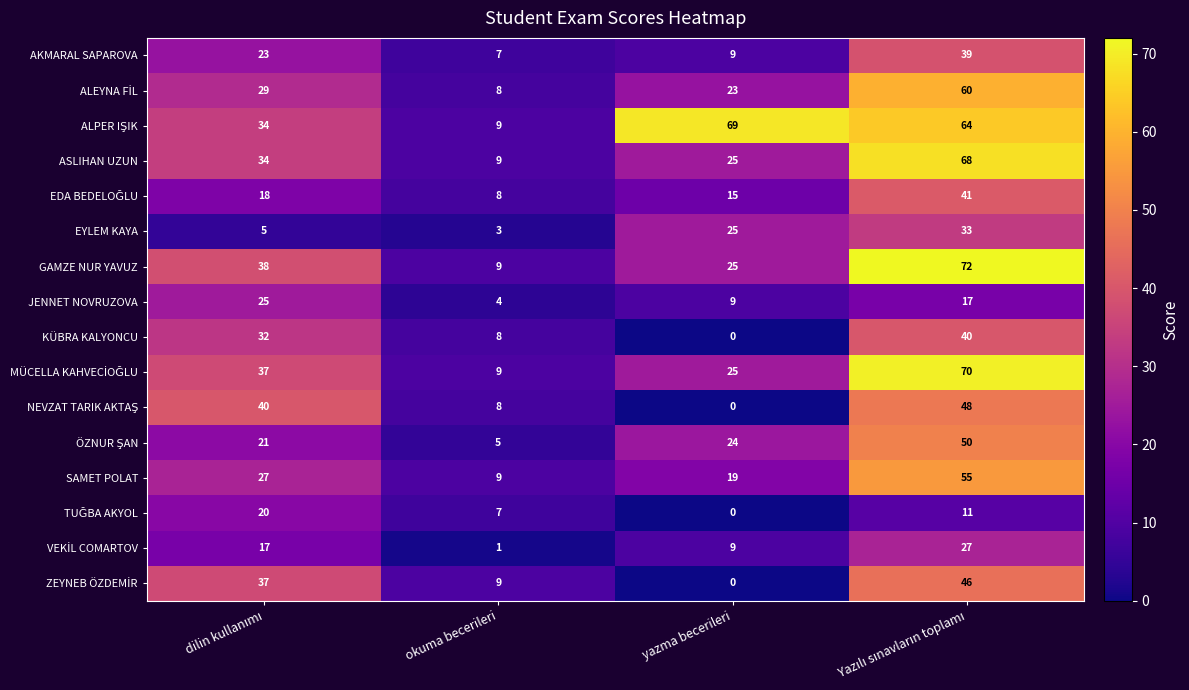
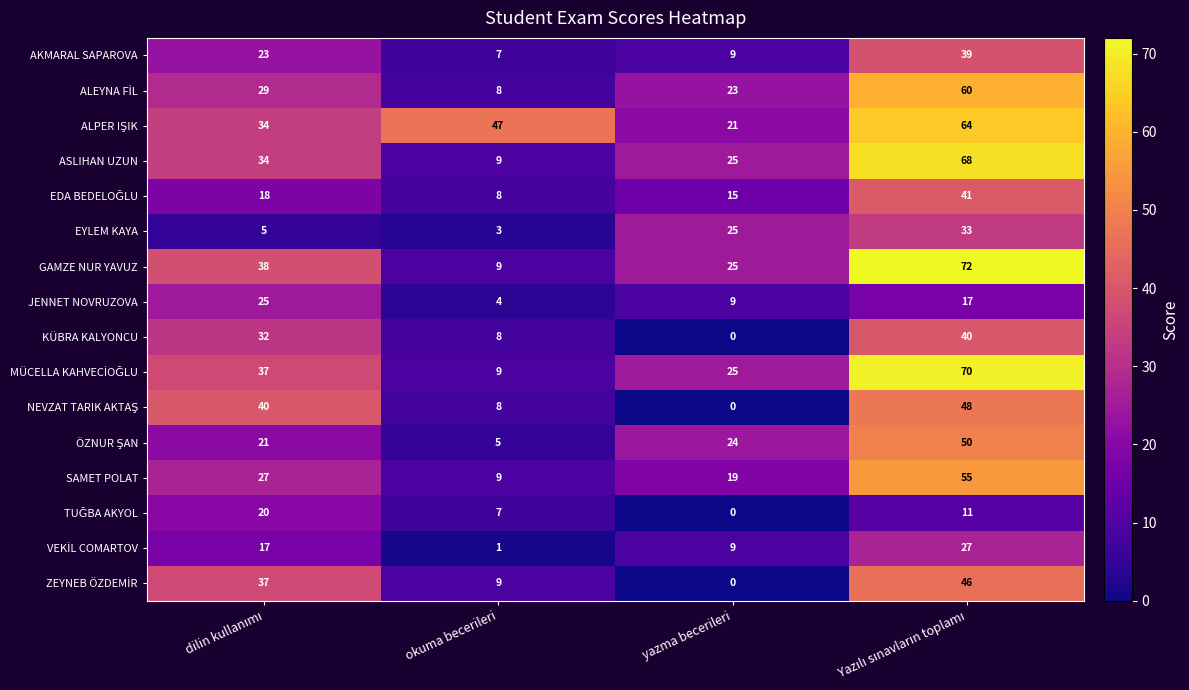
ALPER IŞIK, okuma becerileri: 9 -> 47
ALPER IŞIK, yazma becerileri: 69 -> 21
